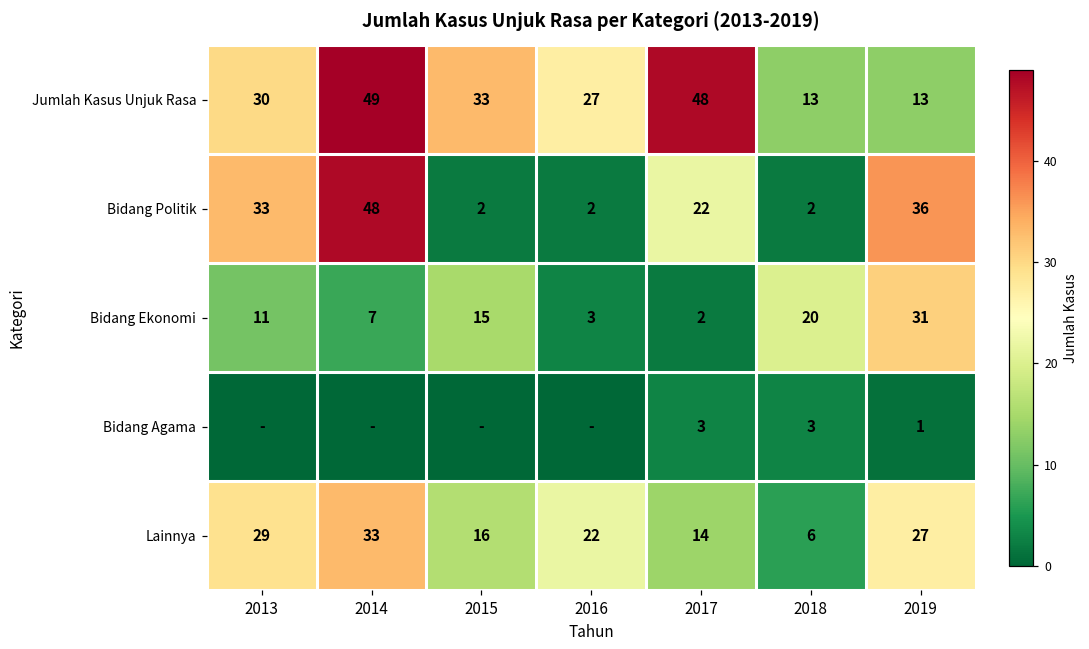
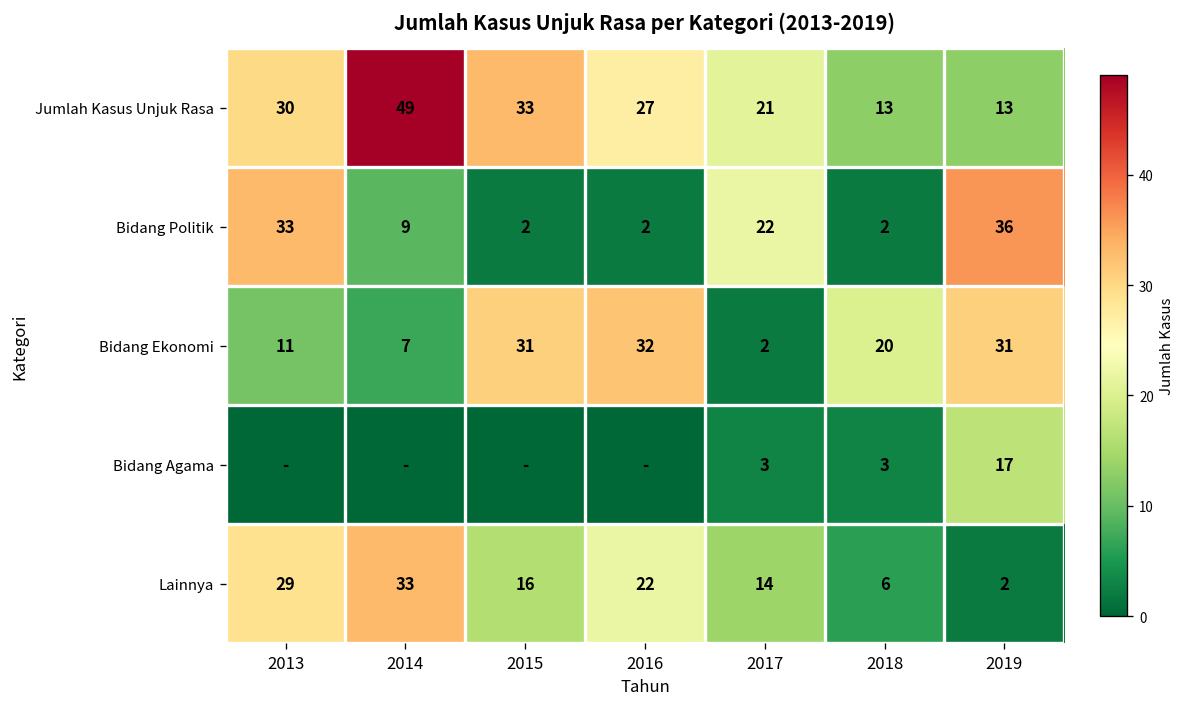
Jumlah Kasus Unjuk Rasa, 2017: 48 -> 21
Bidang Politik, 2014: 48 -> 9
Bidang Ekonomi, 2015: 15 -> 31
Bidang Ekonomi, 2016: 3 -> 32
Bidang Agama, 2019: 1 -> 17
Lainnya, 2019: 27 -> 2
